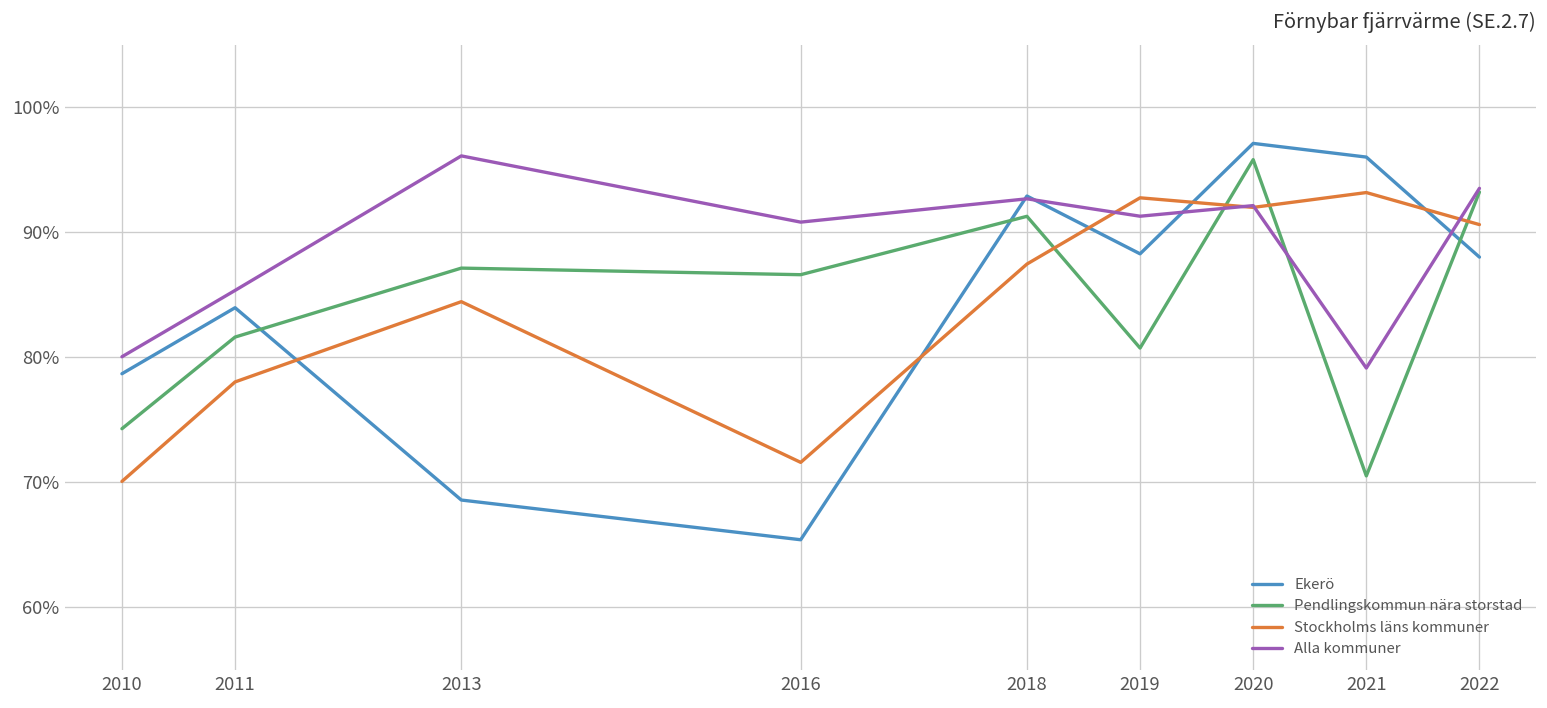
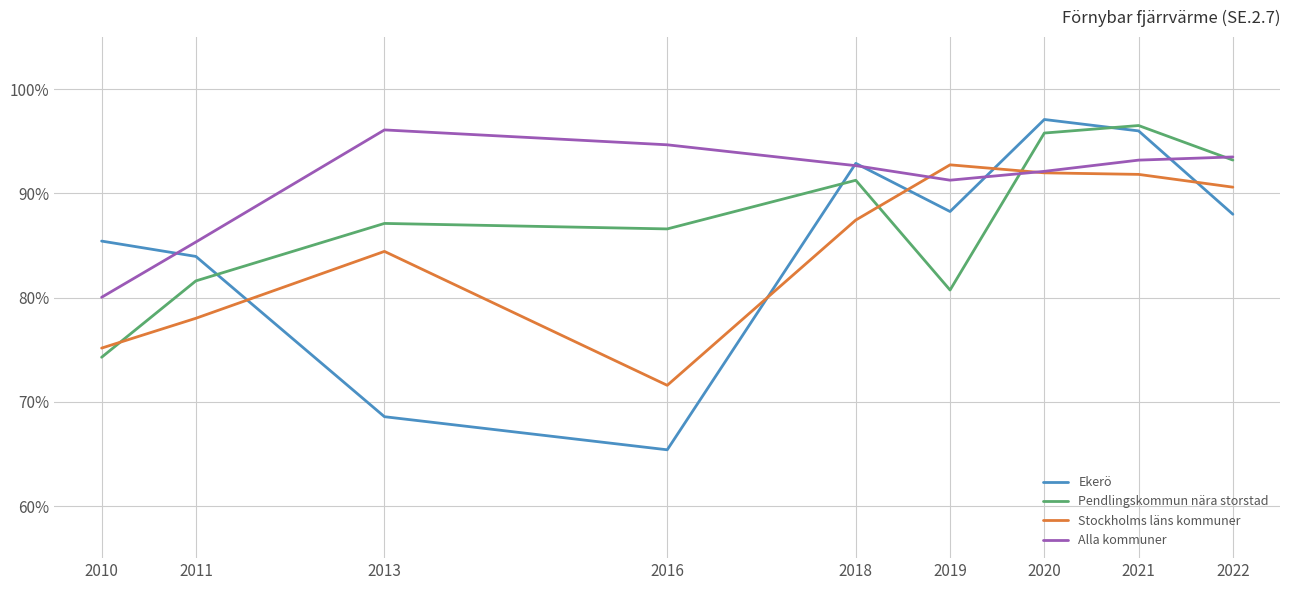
Ekerö, 2010: 78.7% -> 85.4%
Stockholms läns kommuner, 2010: 70.1% -> 75.2%
Alla kommuner, 2016: 90.8% -> 94.7%
Pendlingskommun nära storstad, 2021: 70.5% -> 96.5%
Stockholms läns kommuner, 2021: 93.2% -> 91.8%
Alla kommuner, 2021: 79.1% -> 93.2%
